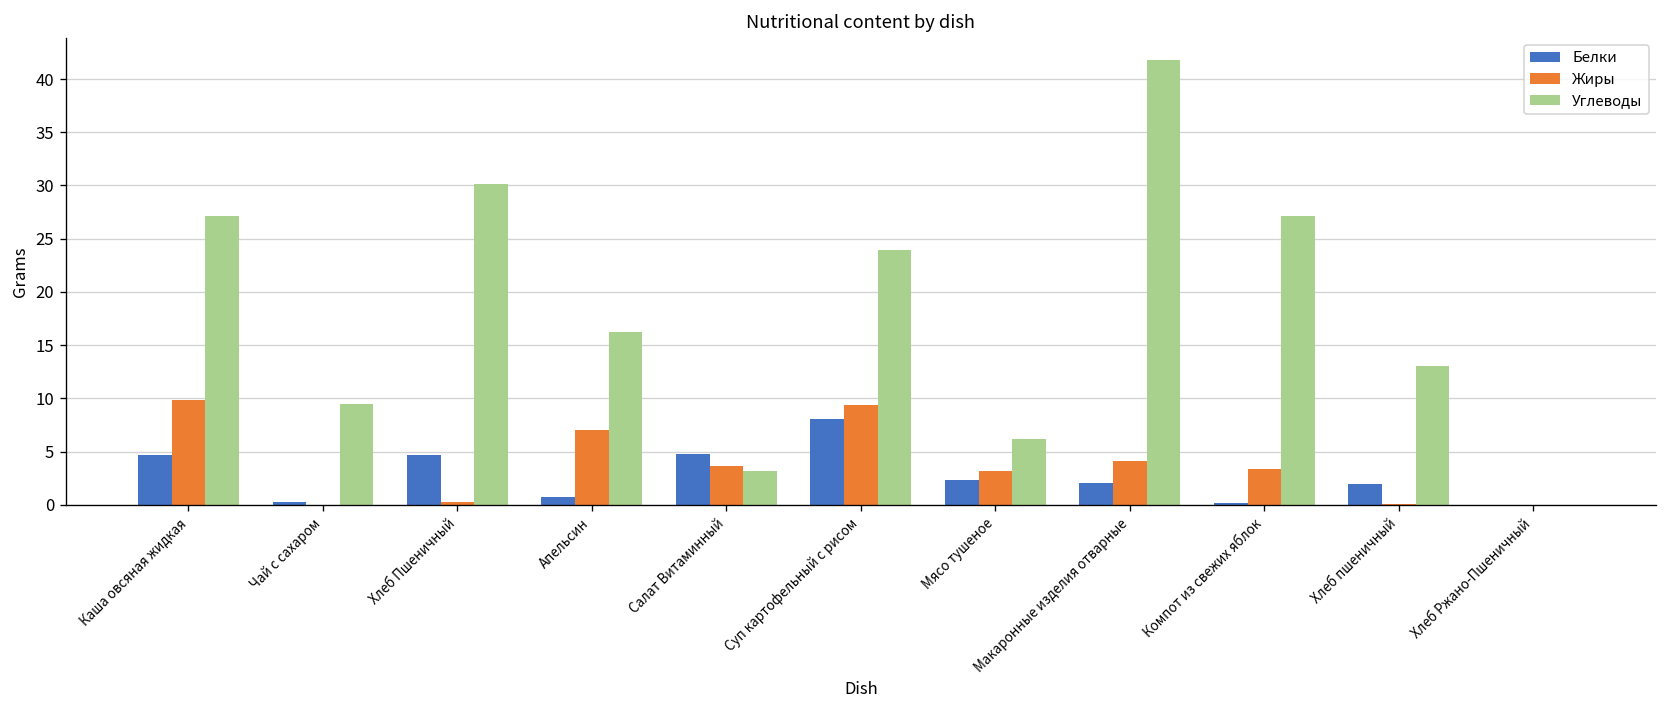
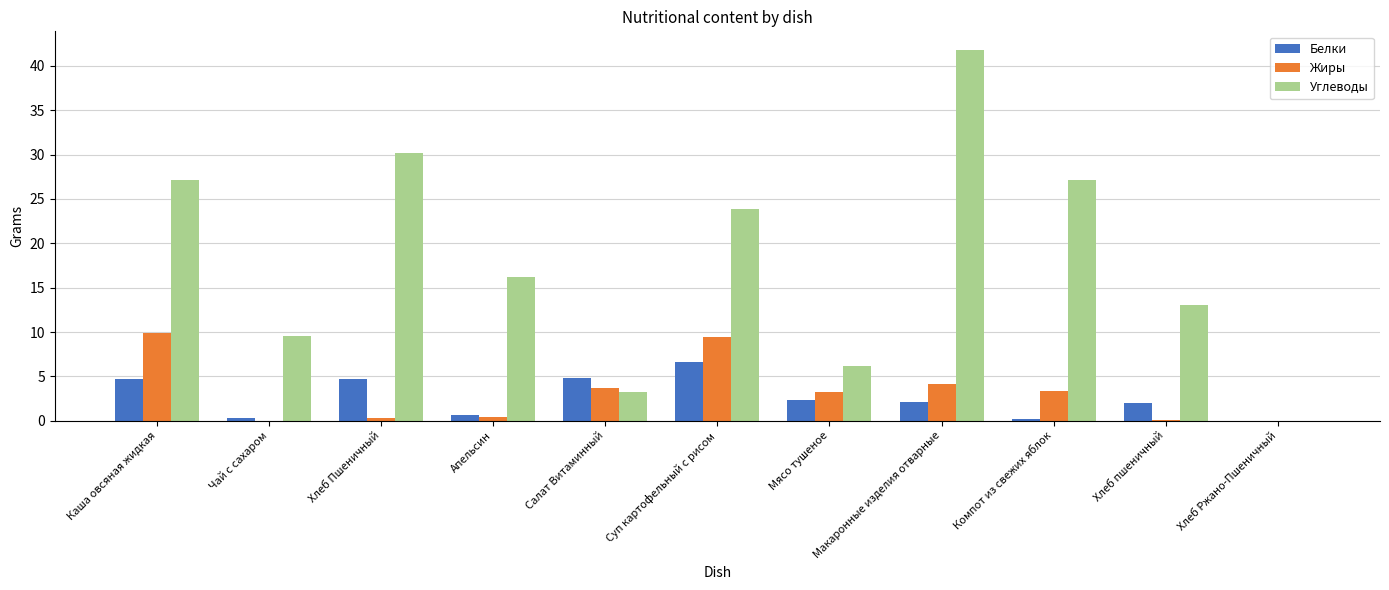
Жиры, Апельсин: 7 -> 0
Белки, Суп картофельный с рисом: 8 -> 7
